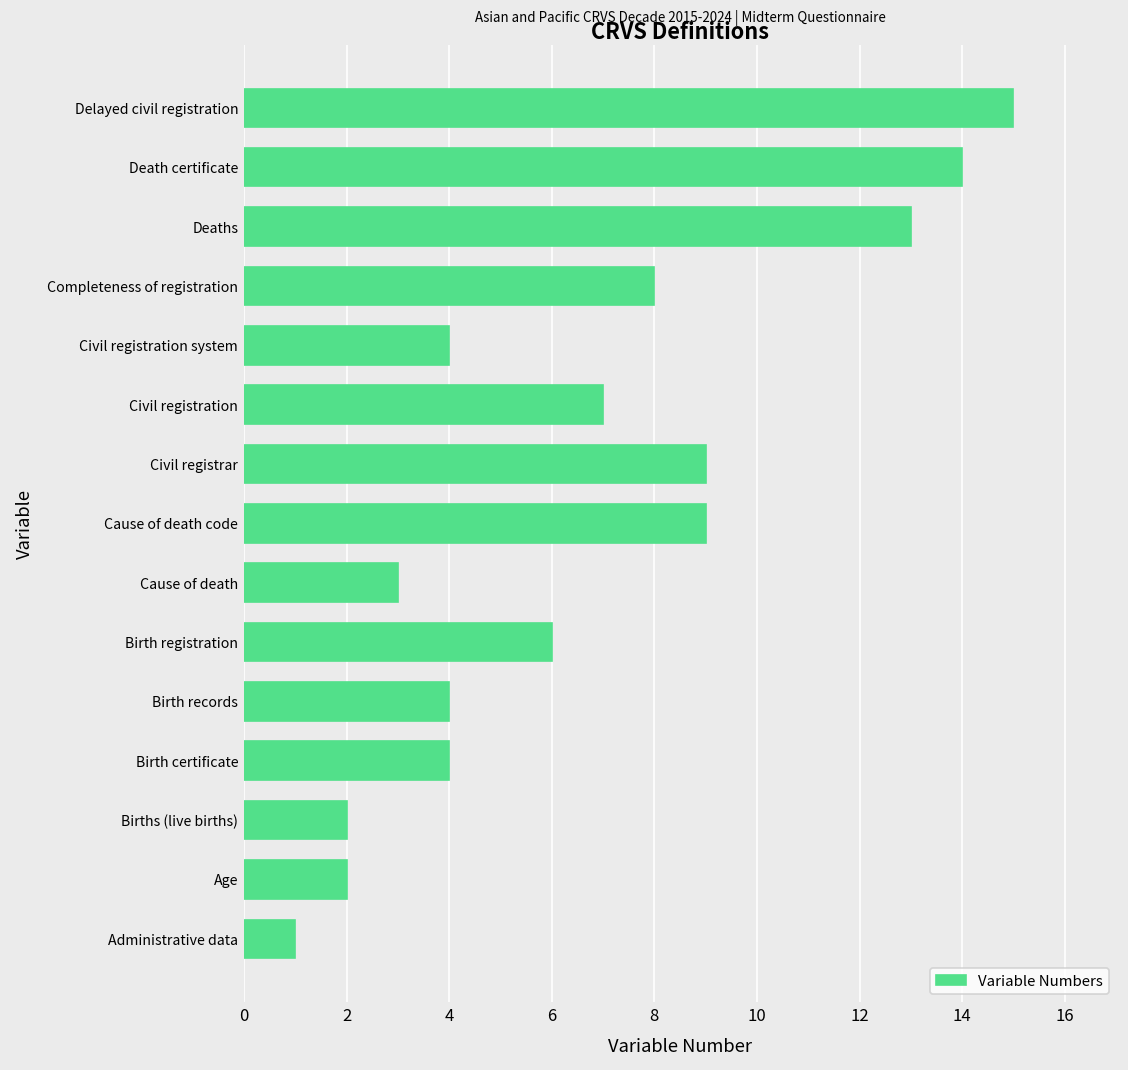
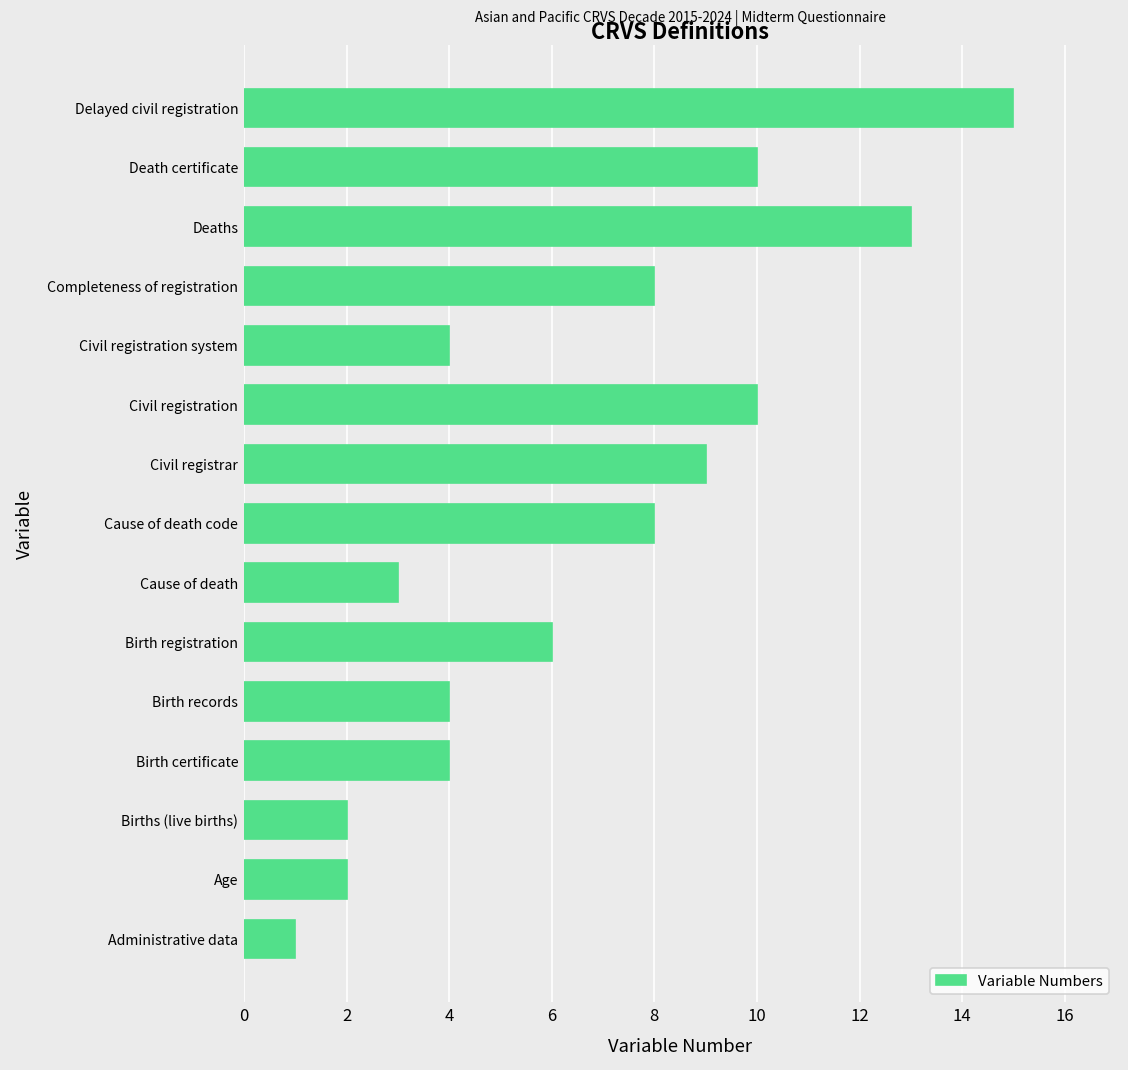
Death certificate: 14 -> 10
Civil registration: 7 -> 10
Cause of death code: 9 -> 8
